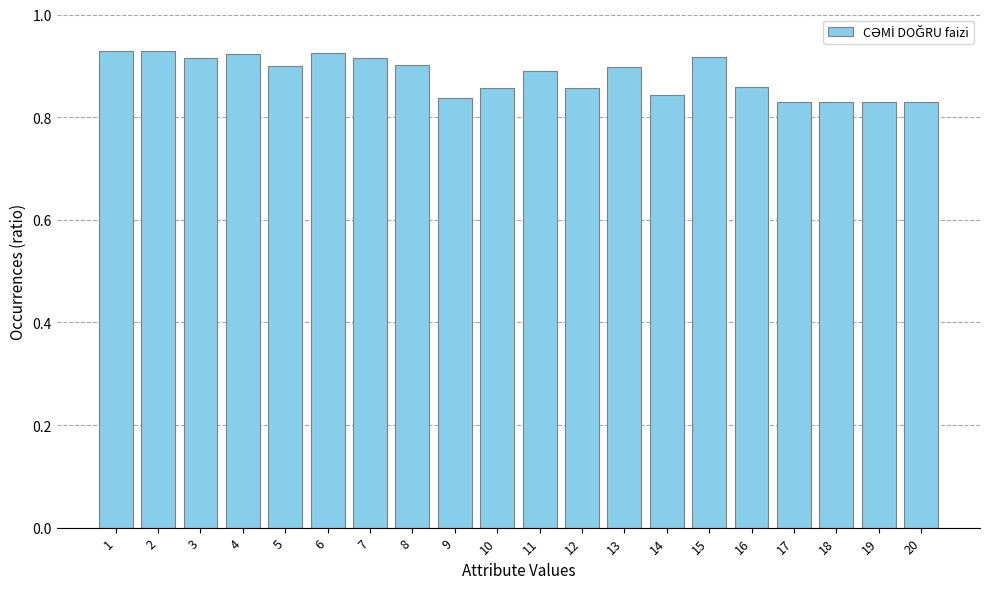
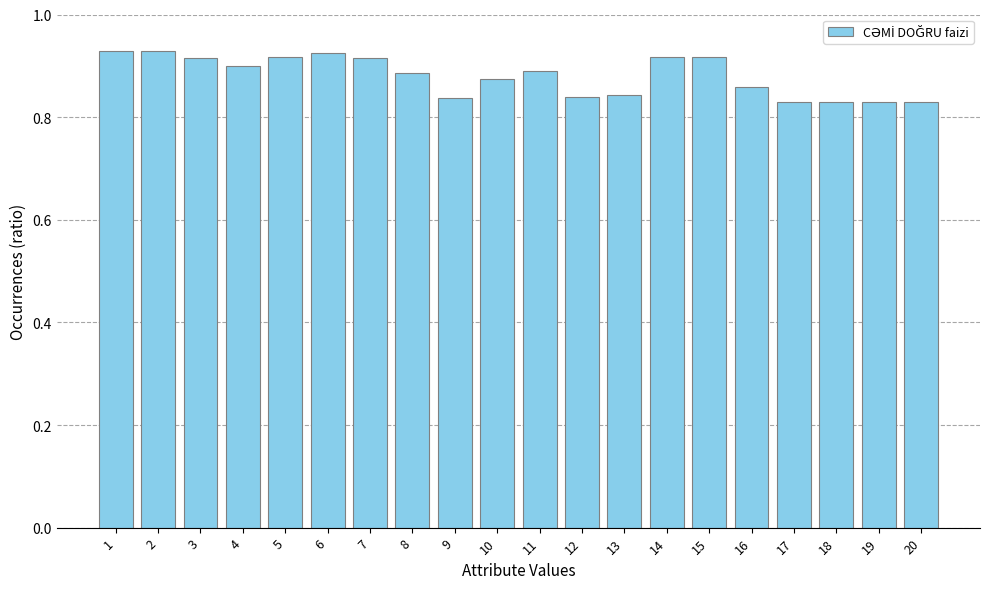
4: 0.92 -> 0.90
5: 0.90 -> 0.92
8: 0.90 -> 0.89
10: 0.86 -> 0.87
12: 0.86 -> 0.84
13: 0.90 -> 0.84
14: 0.84 -> 0.92
